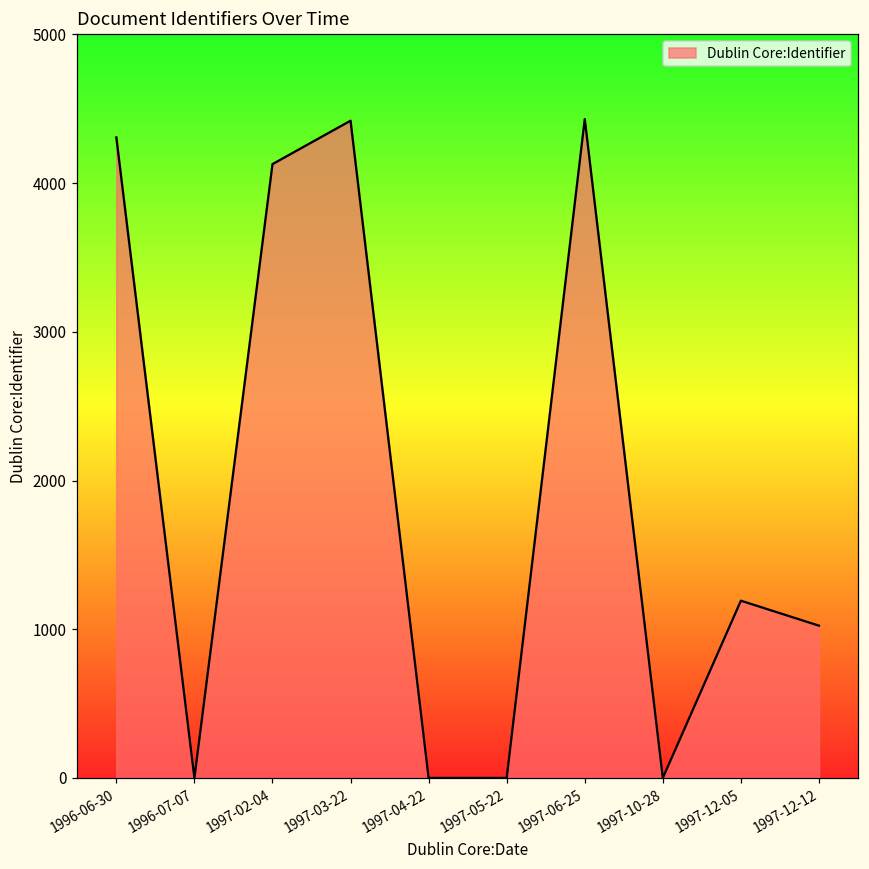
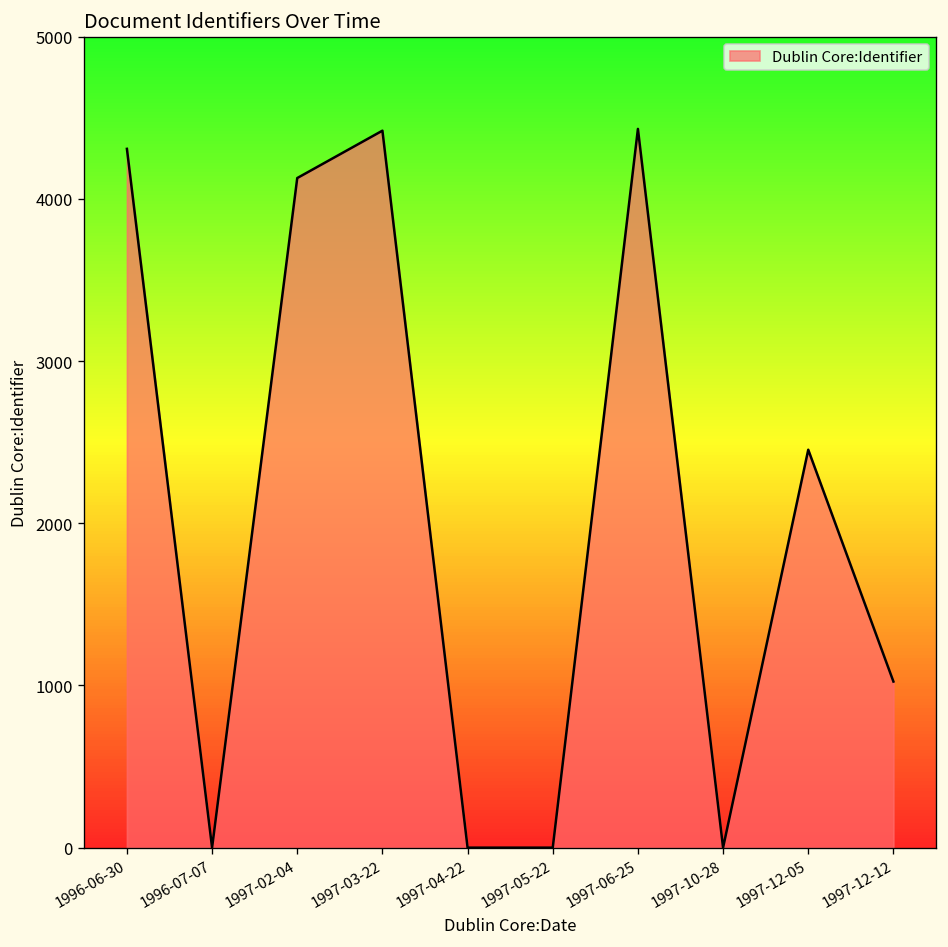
1997-12-05: 1190 -> 2450
